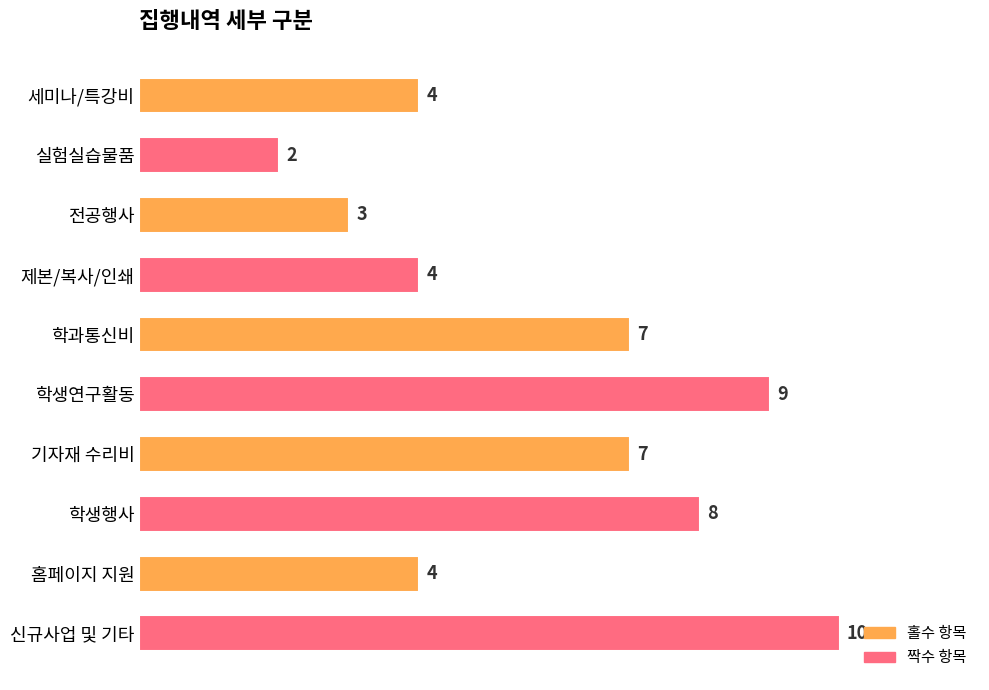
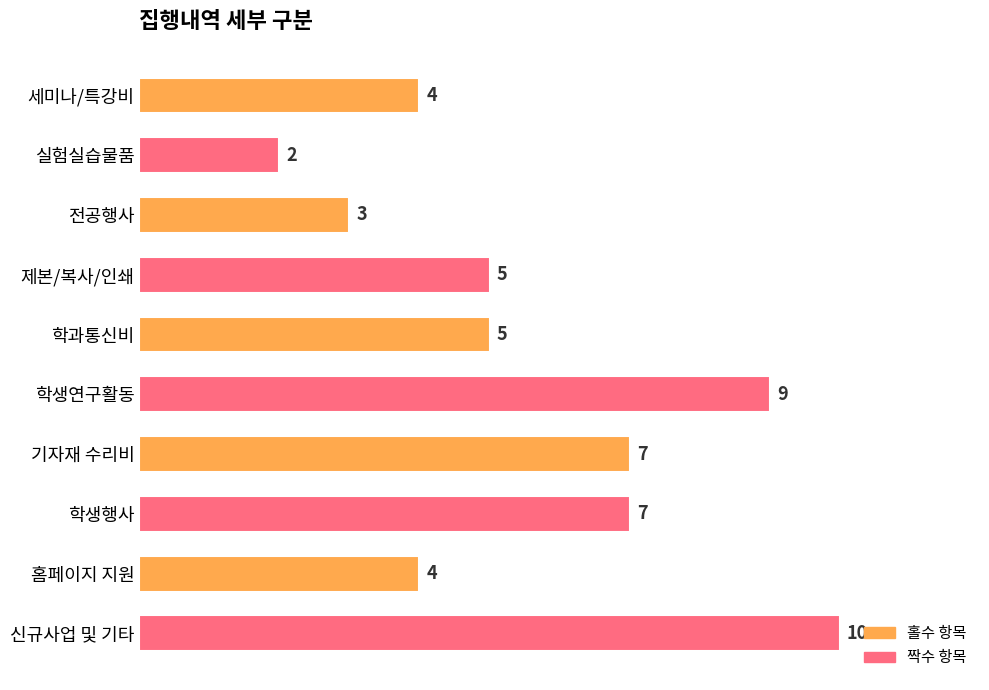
제본/복사/인쇄: 4 -> 5
학과통신비: 7 -> 5
학생행사: 8 -> 7
